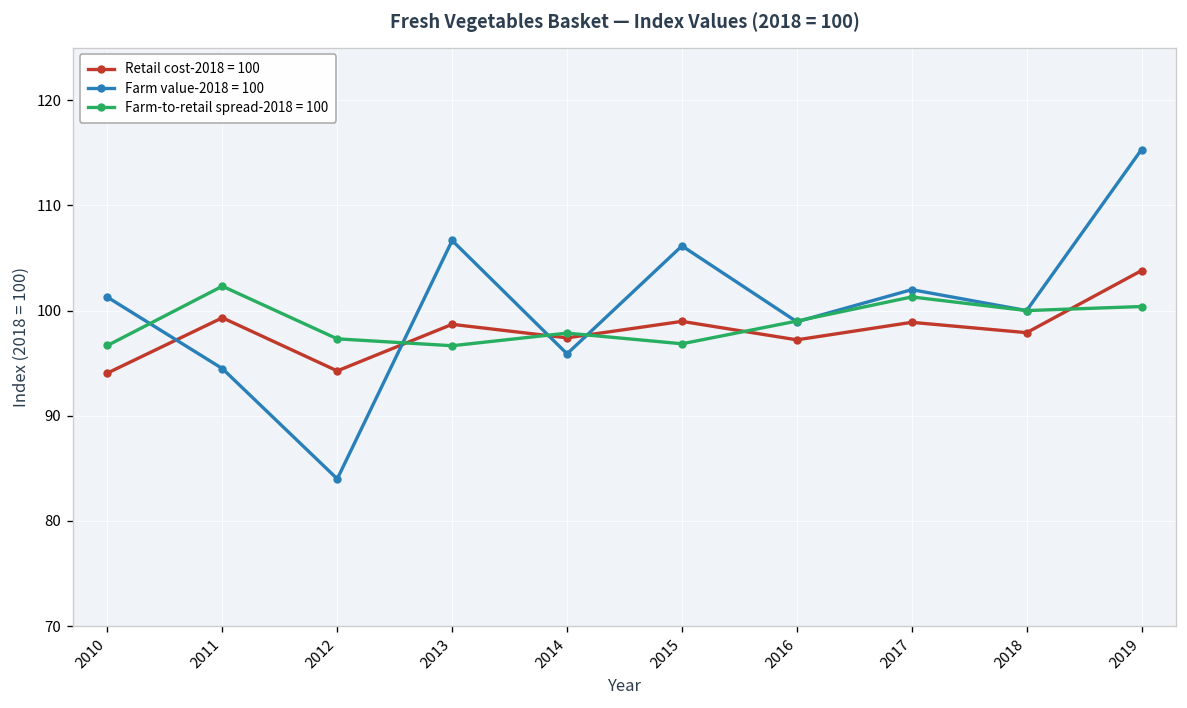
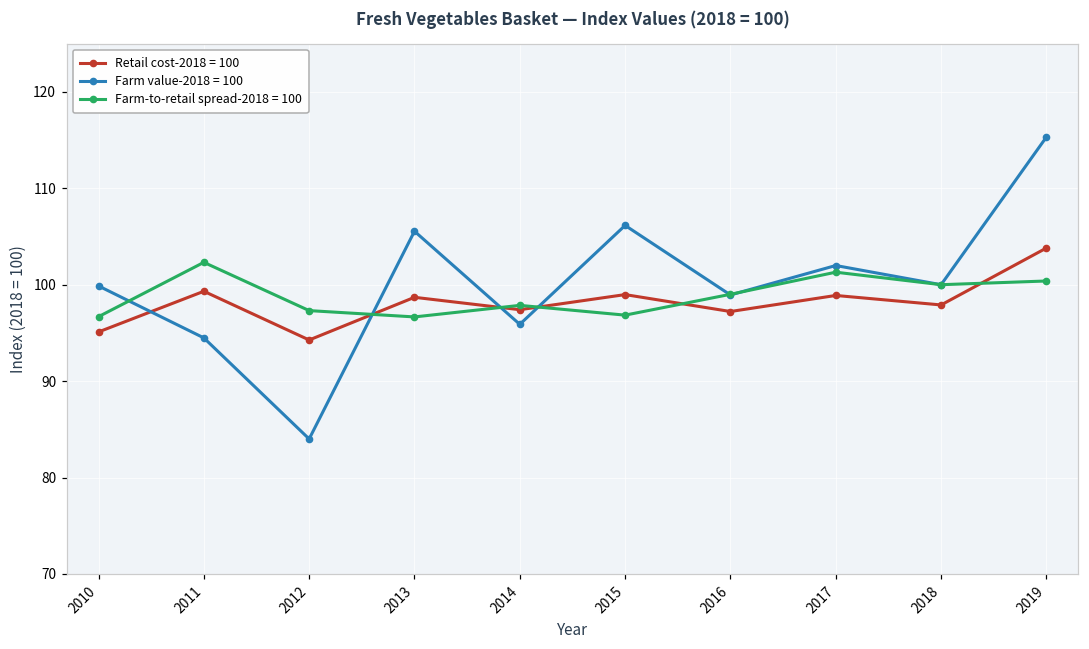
Retail cost-2018 = 100, 2010: 94 -> 95
Farm value-2018 = 100, 2010: 101 -> 100
Farm value-2018 = 100, 2013: 107 -> 106
